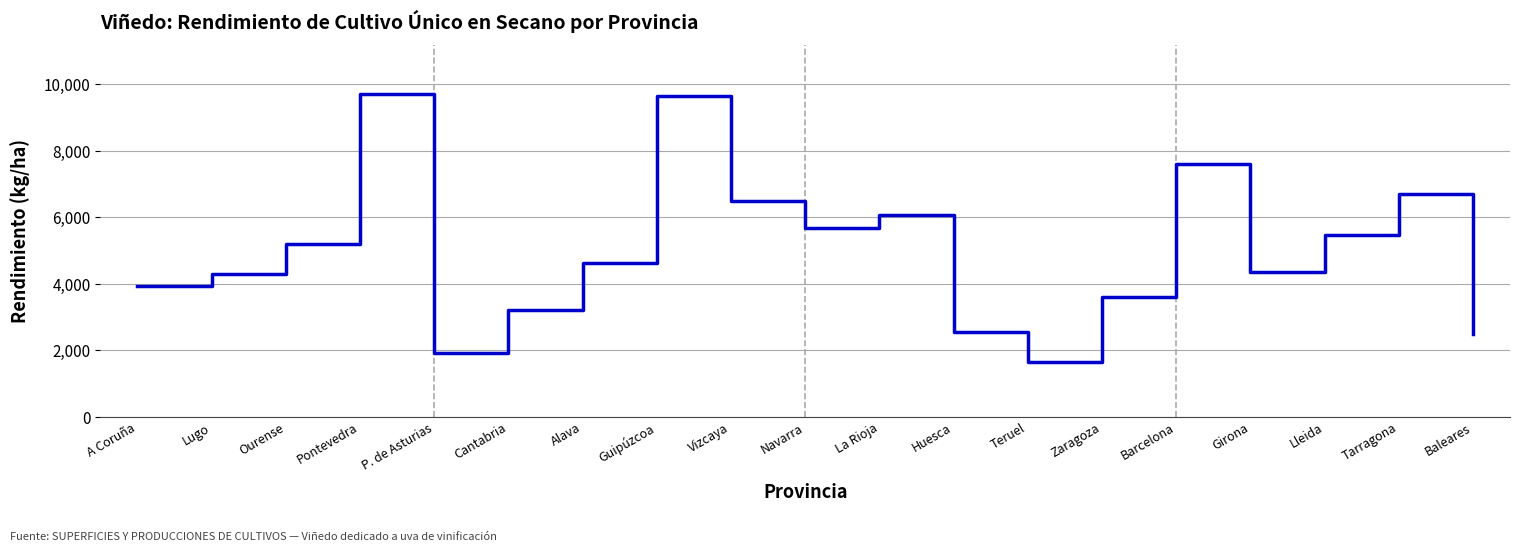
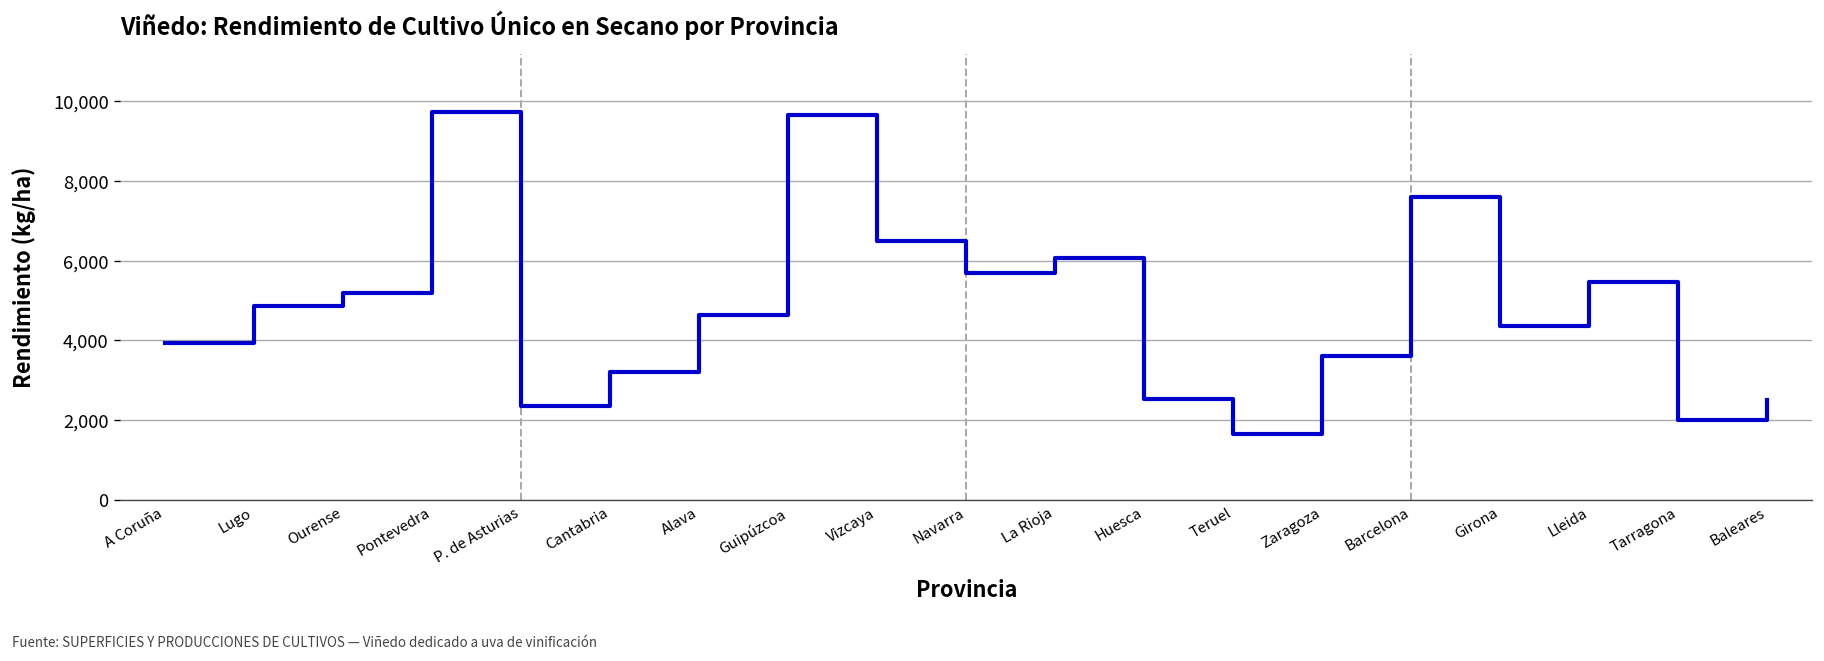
Lugo: 4,300 -> 4,900
P. de Asturias: 1,900 -> 2,300
Tarragona: 6,700 -> 2,000
